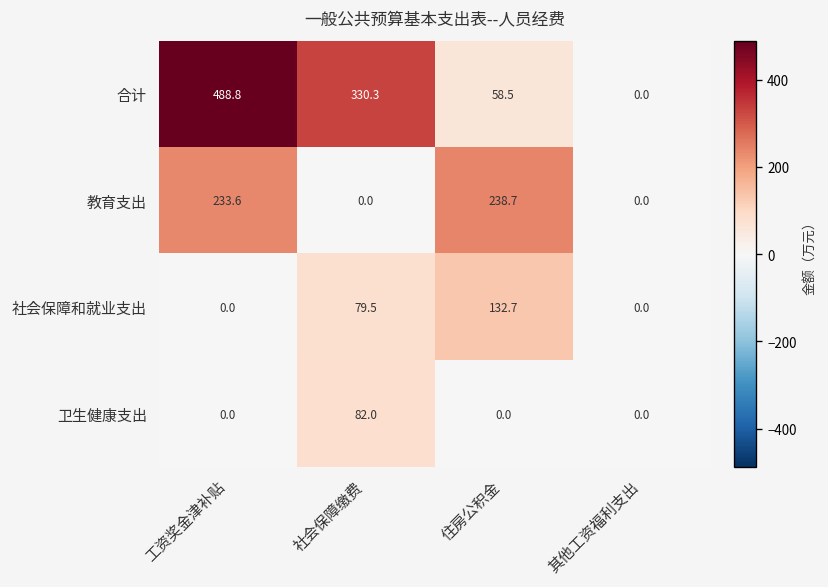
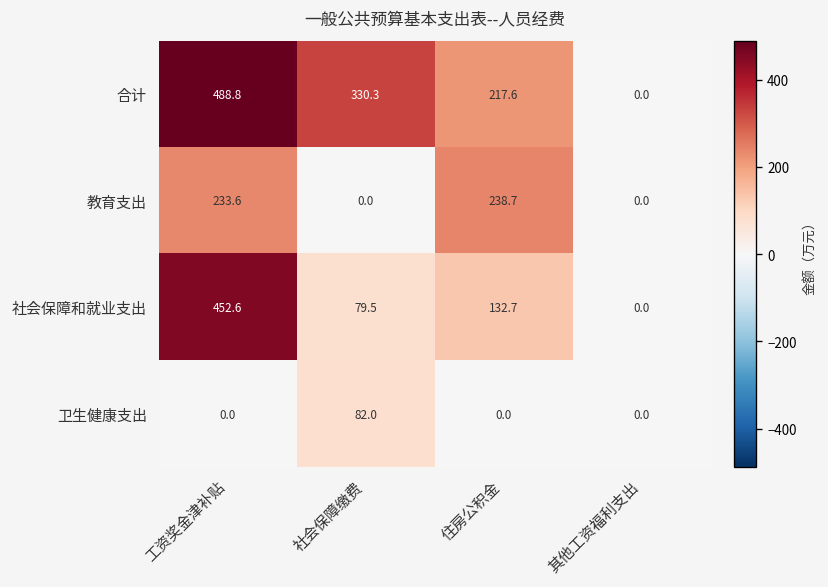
合计, 住房公积金: 58.5 -> 217.6
社会保障和就业支出, 工资奖金津补贴: 0.0 -> 452.6
